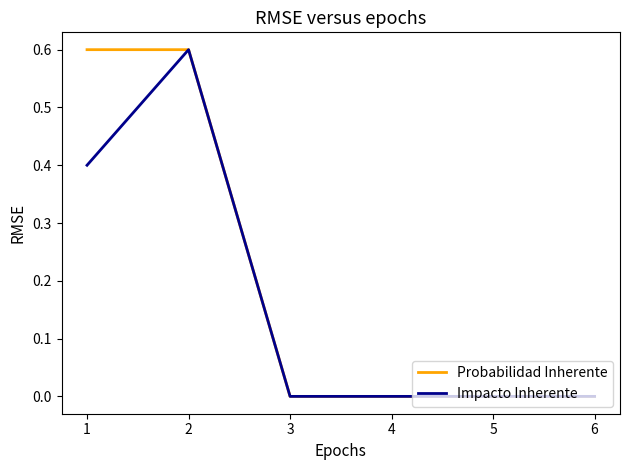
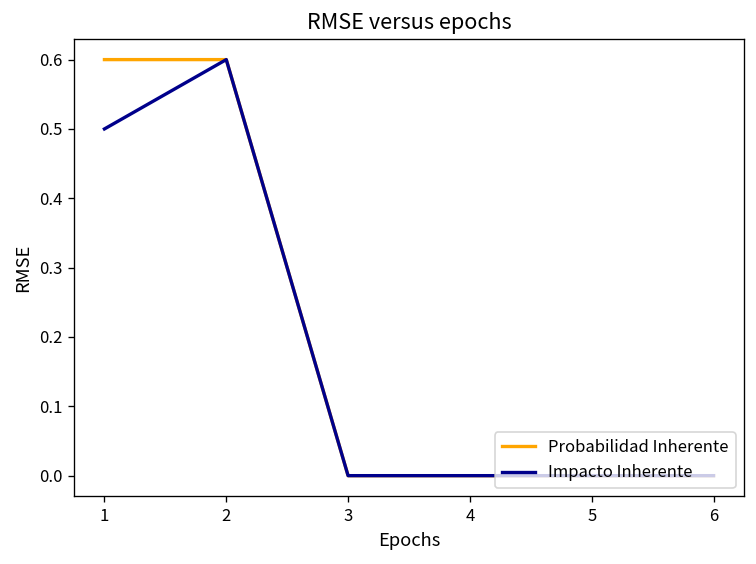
Impacto Inherente, 1: 0.4 -> 0.5
